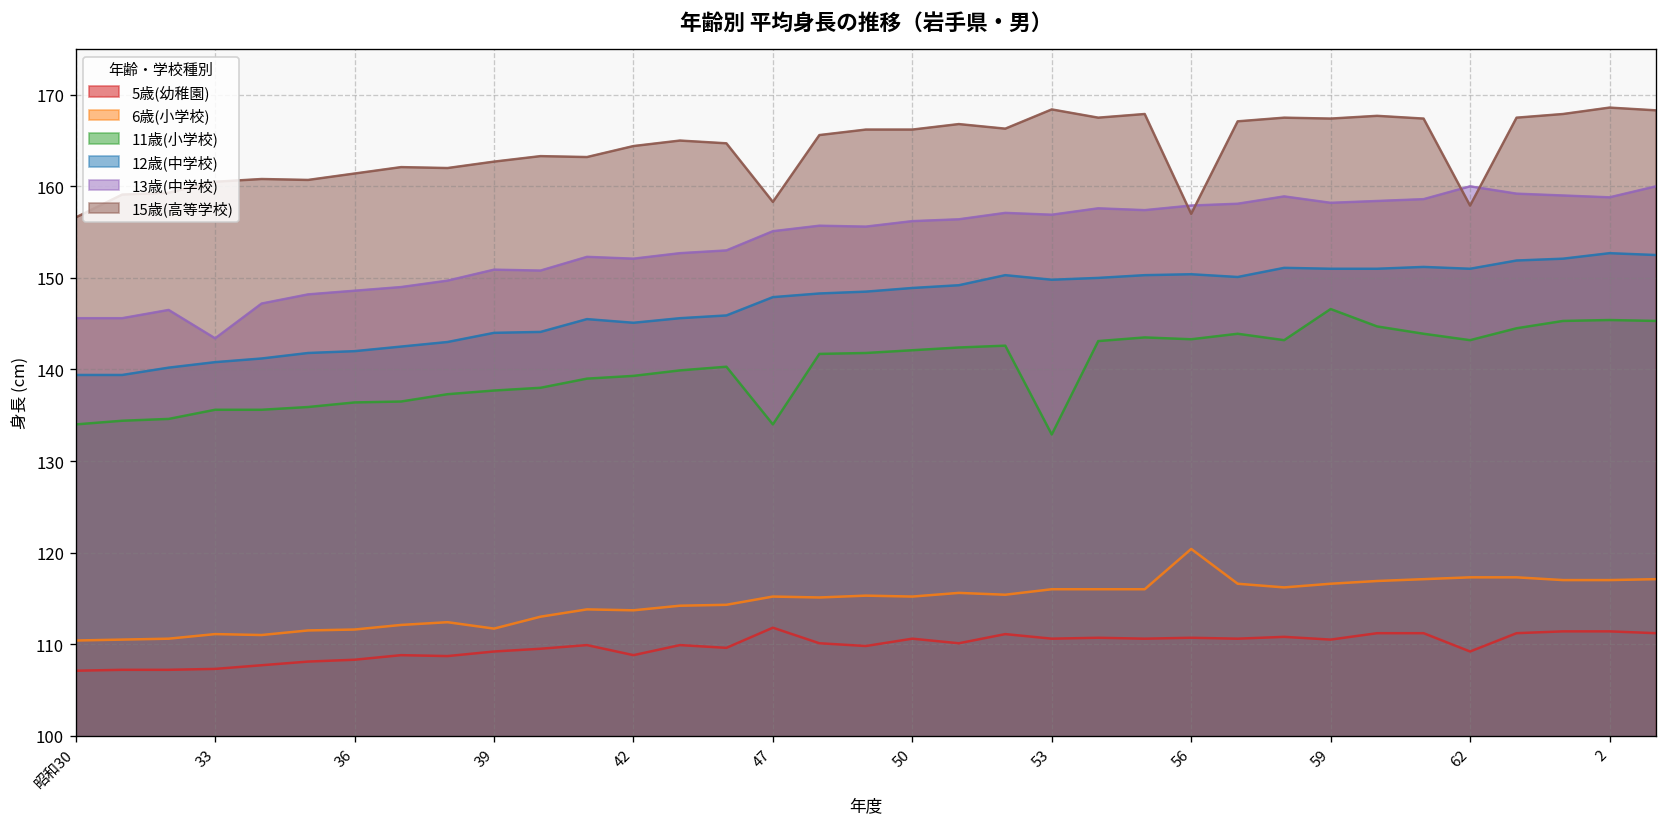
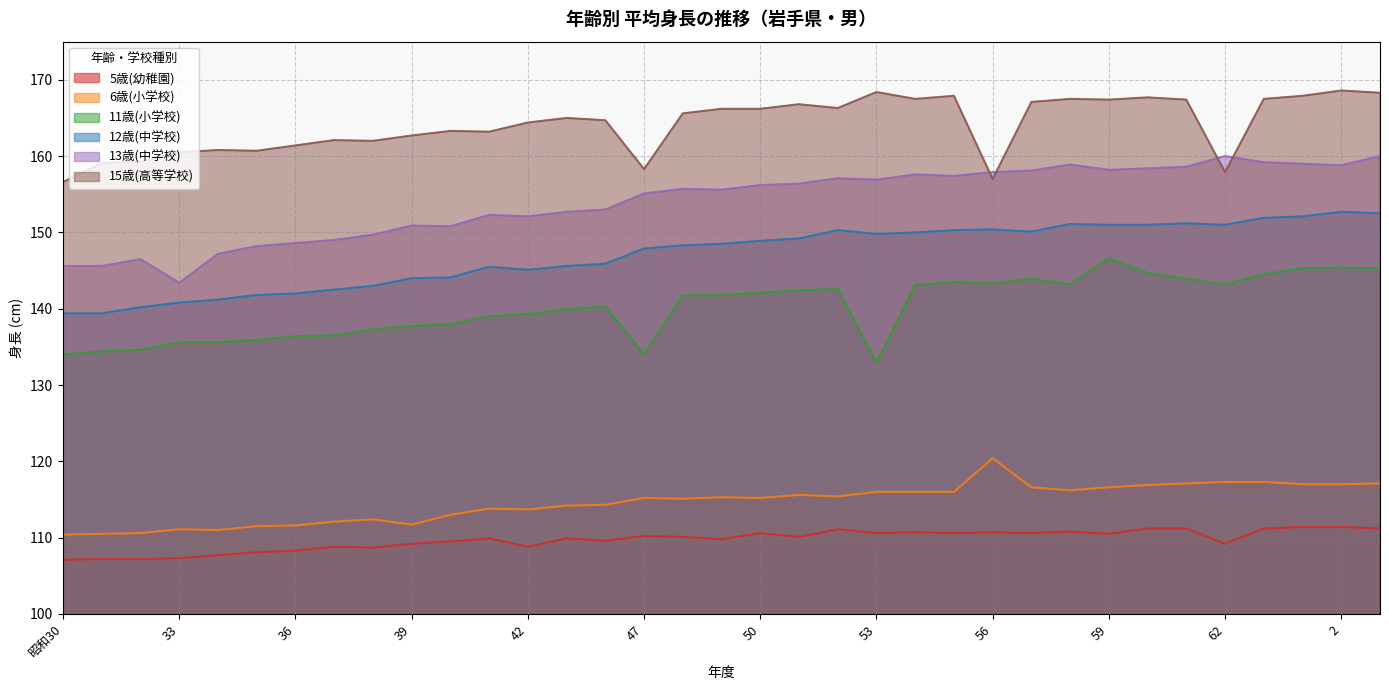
5歳(幼稚園), 47: 112 -> 110
